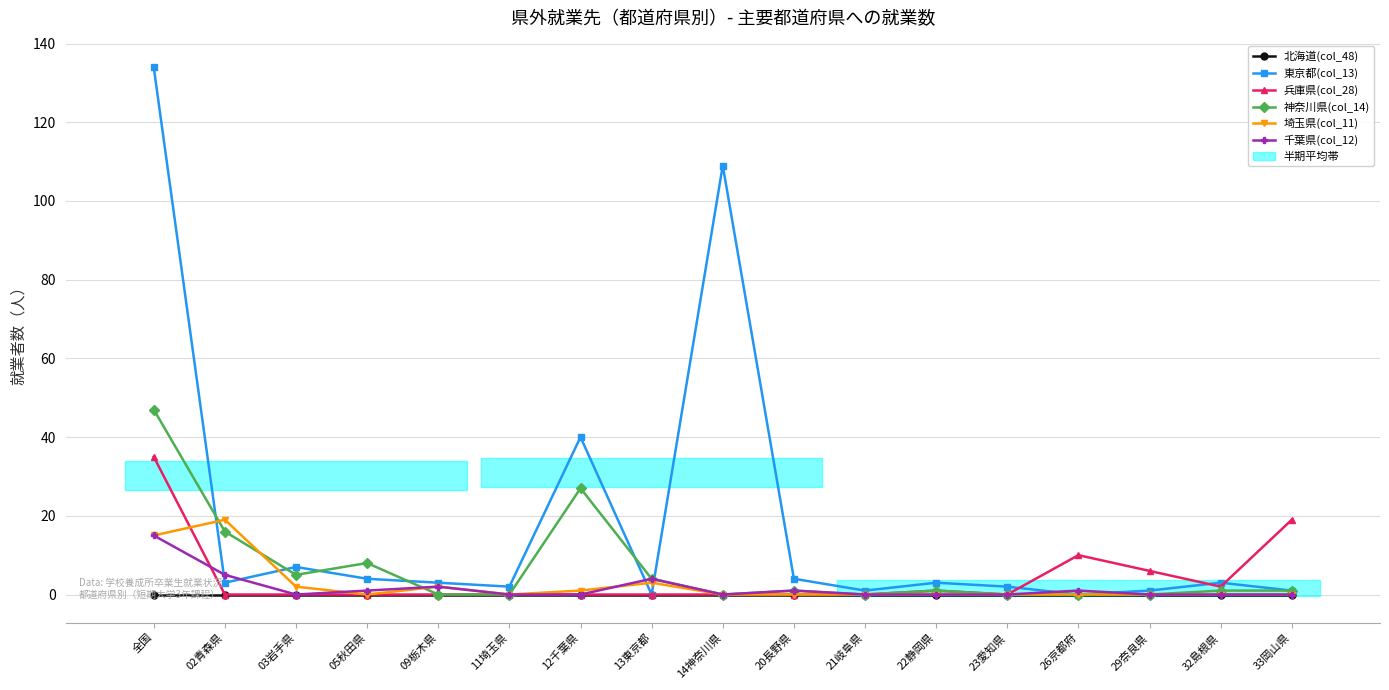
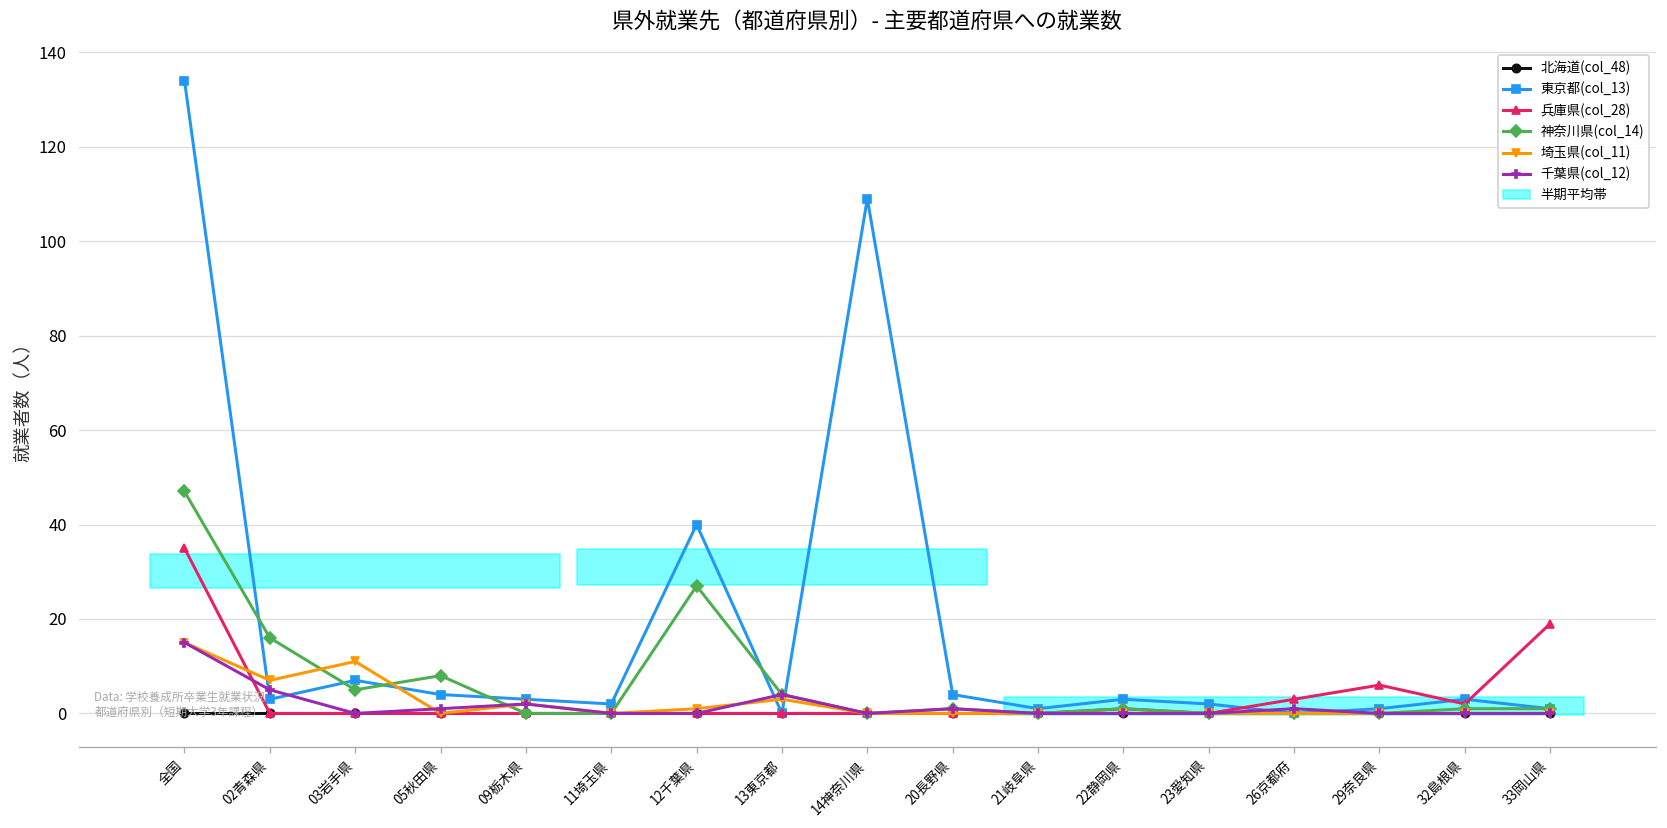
埼玉県(col_11), 02青森県: 19 -> 7
埼玉県(col_11), 03岩手県: 2 -> 11
兵庫県(col_28), 26京都府: 10 -> 3
